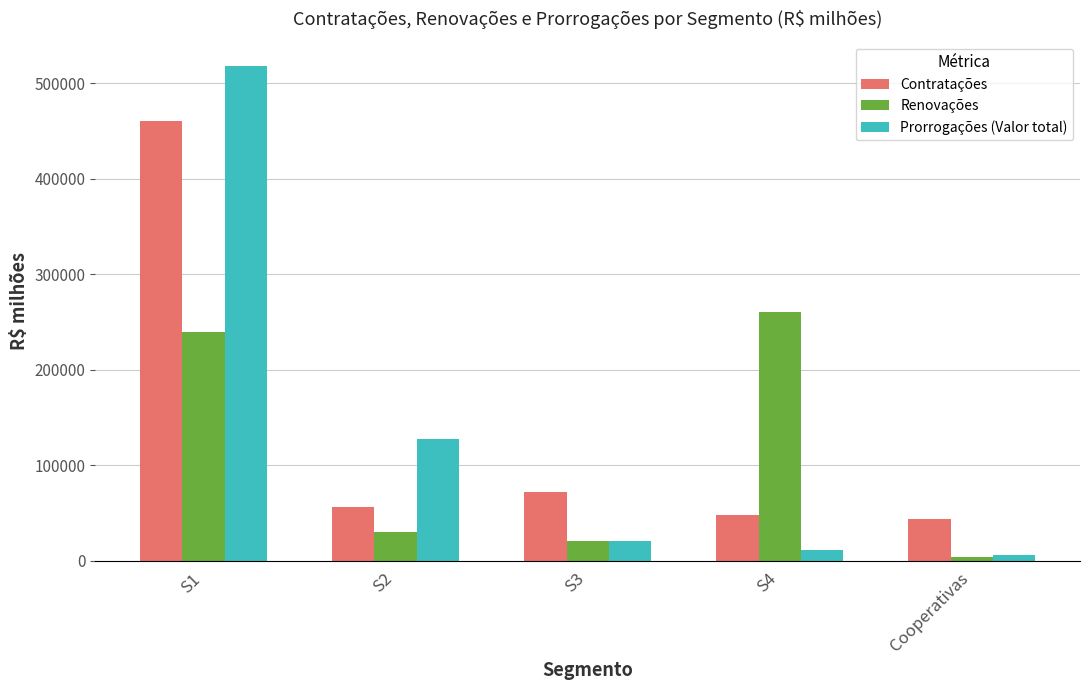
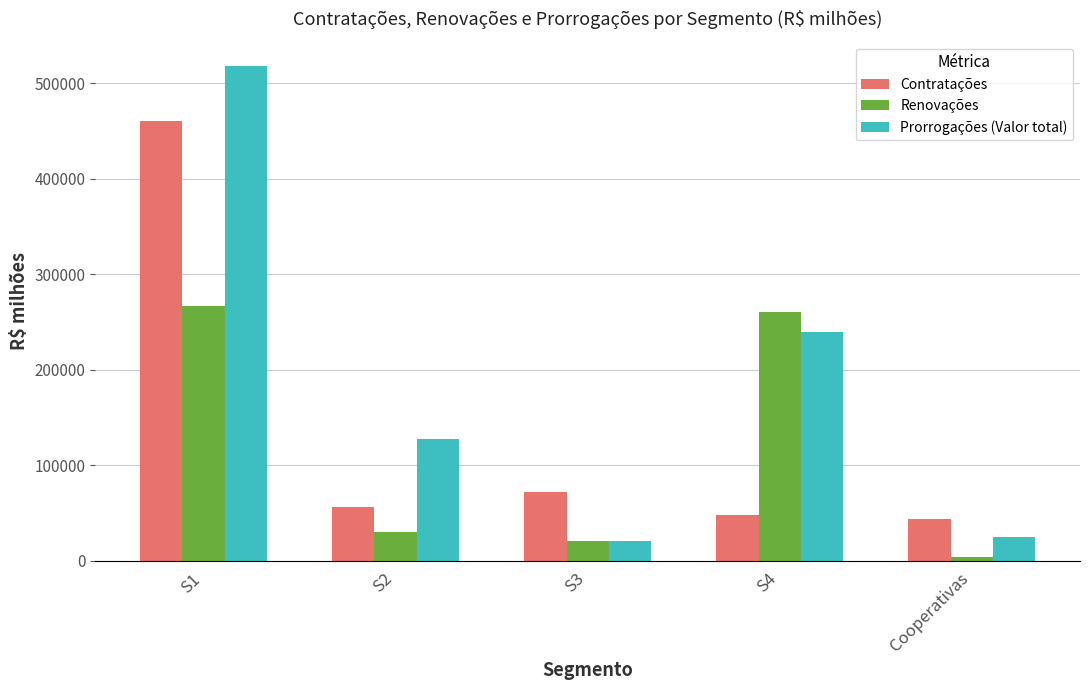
Renovações, S1: 240000 -> 270000
Prorrogações (Valor total), S4: 10000 -> 240000
Prorrogações (Valor total), Cooperativas: 10000 -> 20000
